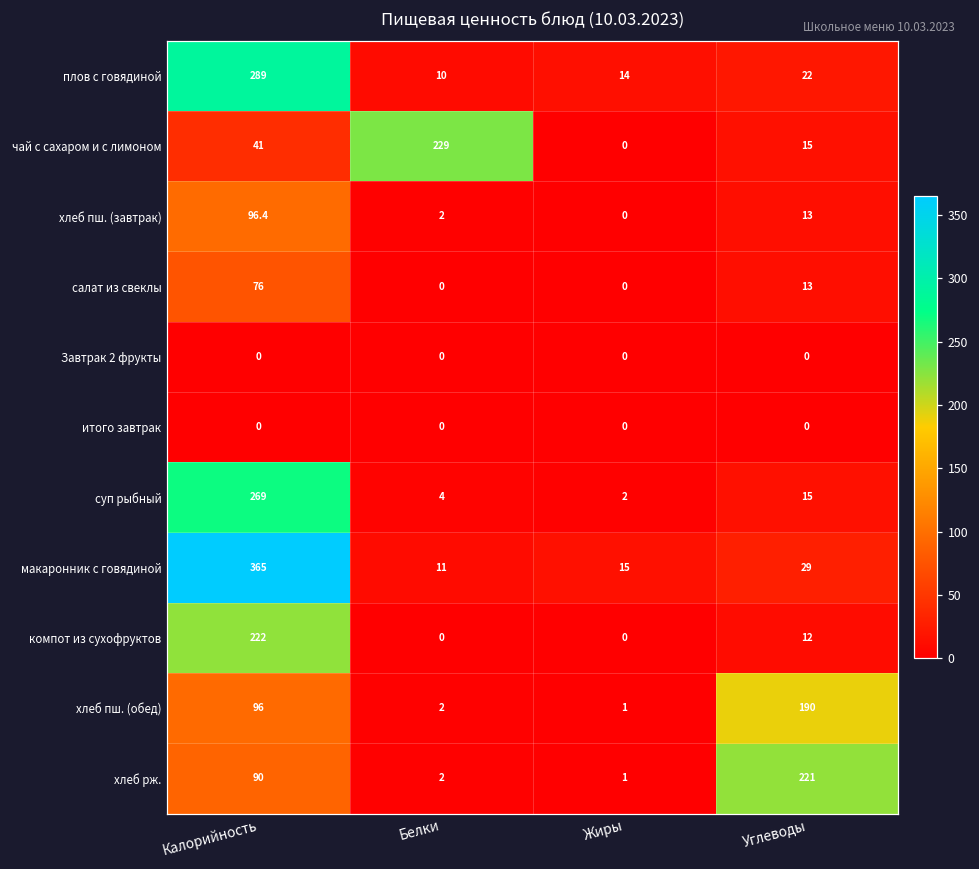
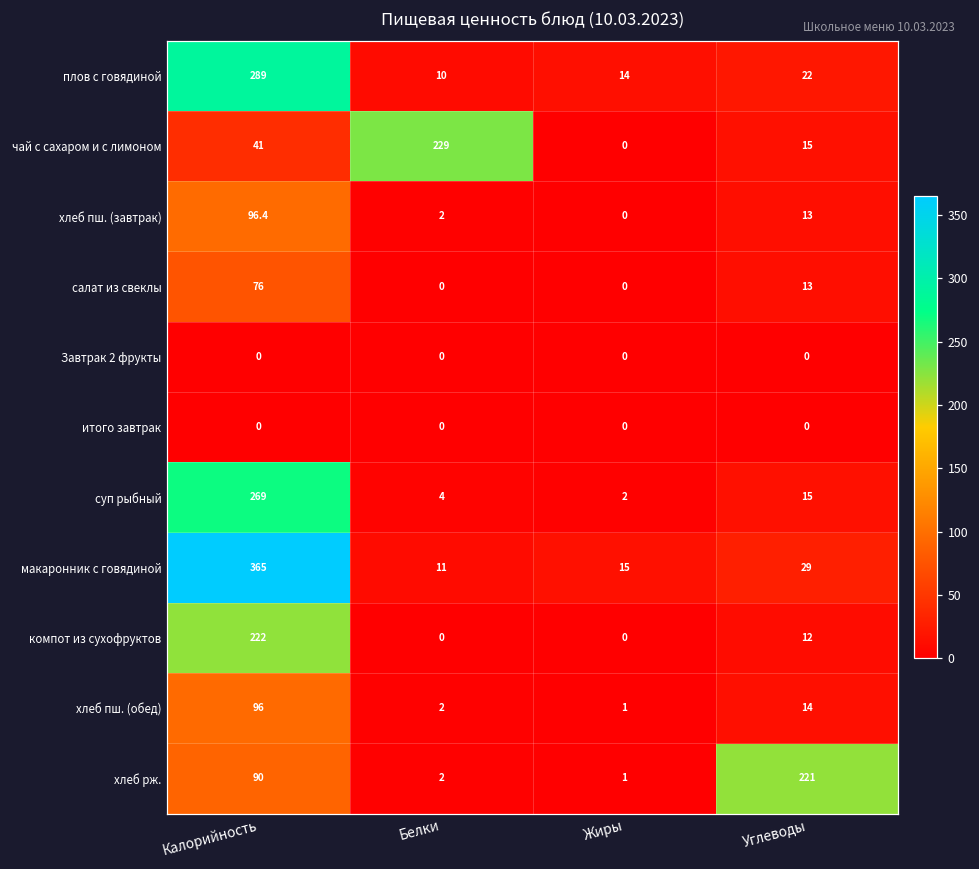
хлеб пш. (обед), Углеводы: 190 -> 14
